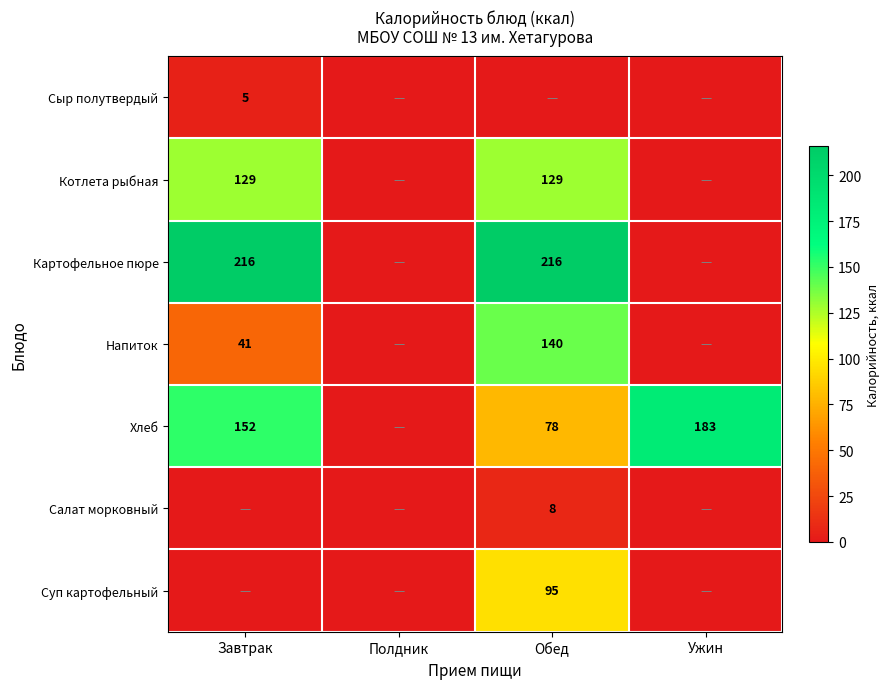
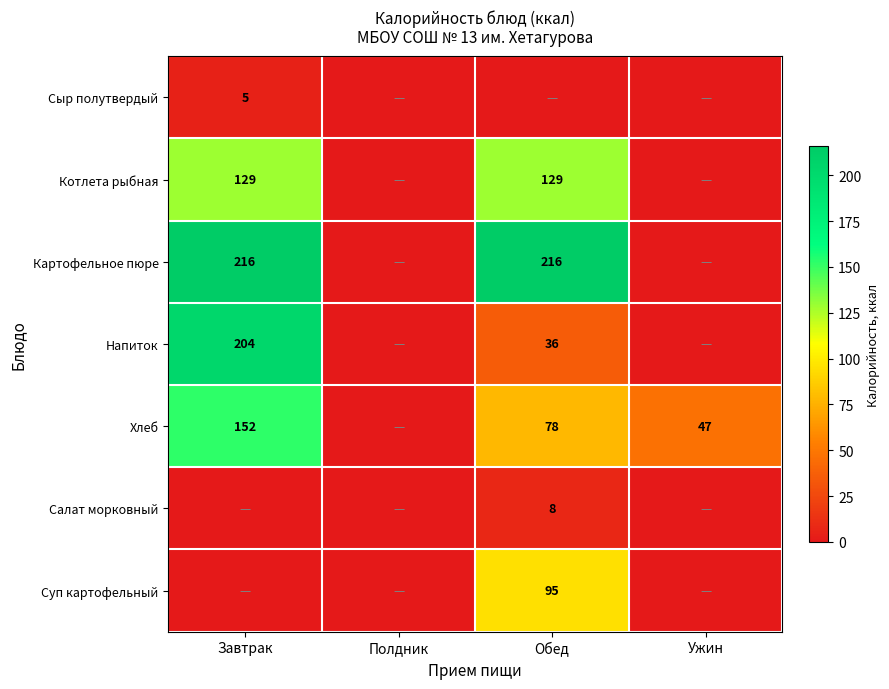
Напиток, Завтрак: 41 -> 204
Напиток, Обед: 140 -> 36
Хлеб, Ужин: 183 -> 47
